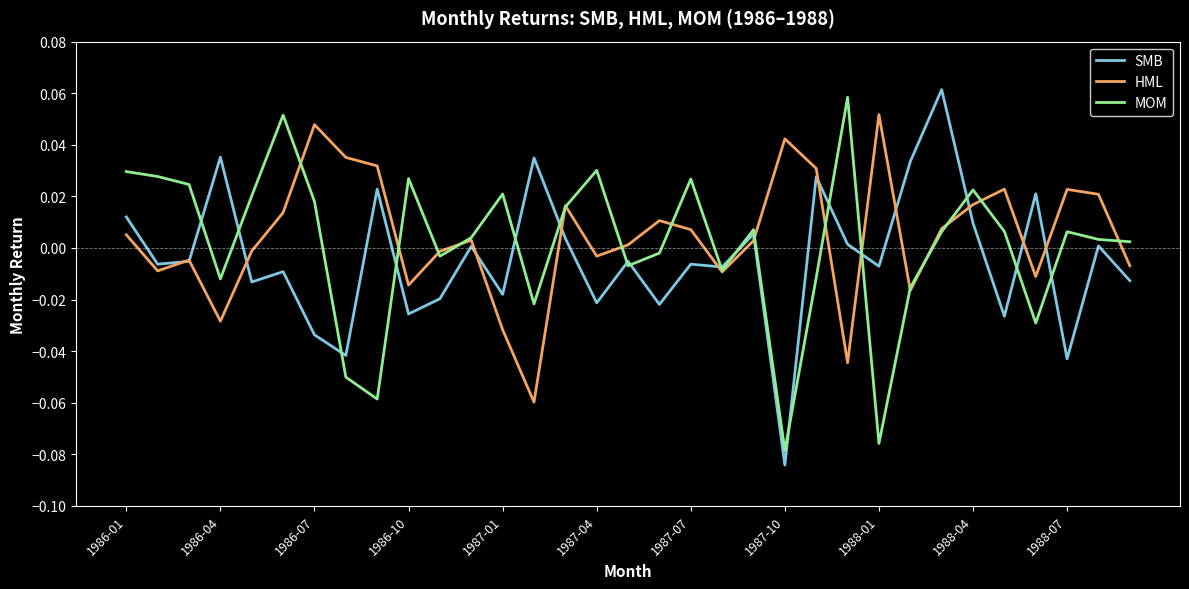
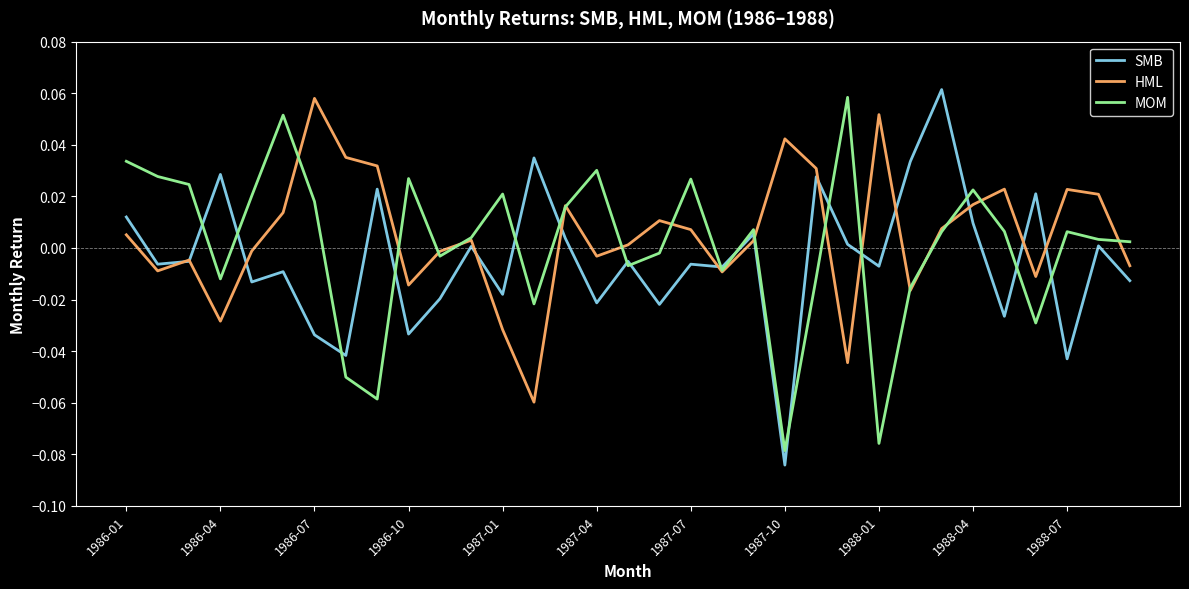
MOM, 1986-01: 0.030 -> 0.034
SMB, 1986-04: 0.035 -> 0.029
HML, 1986-07: 0.048 -> 0.058
SMB, 1986-10: -0.026 -> -0.033
